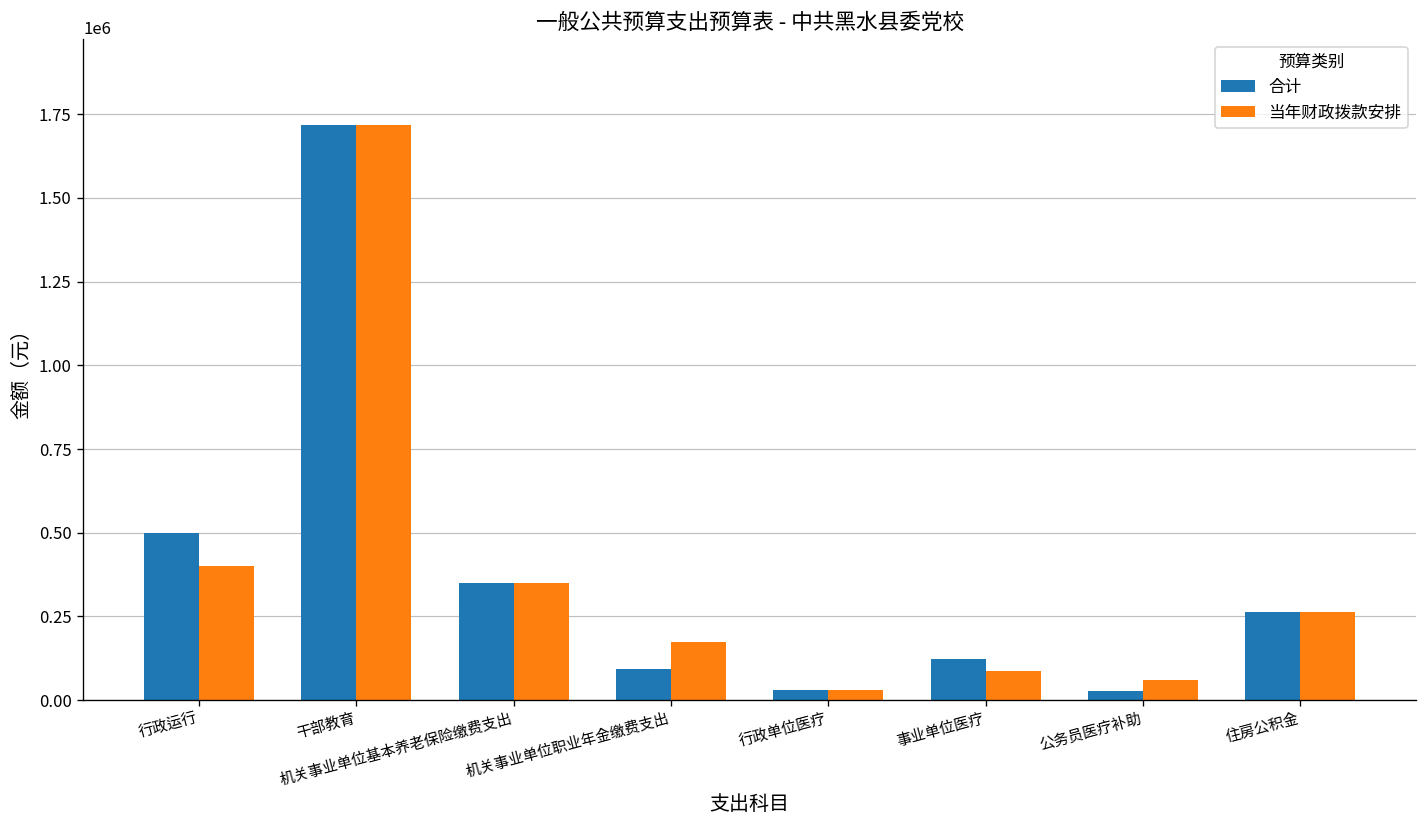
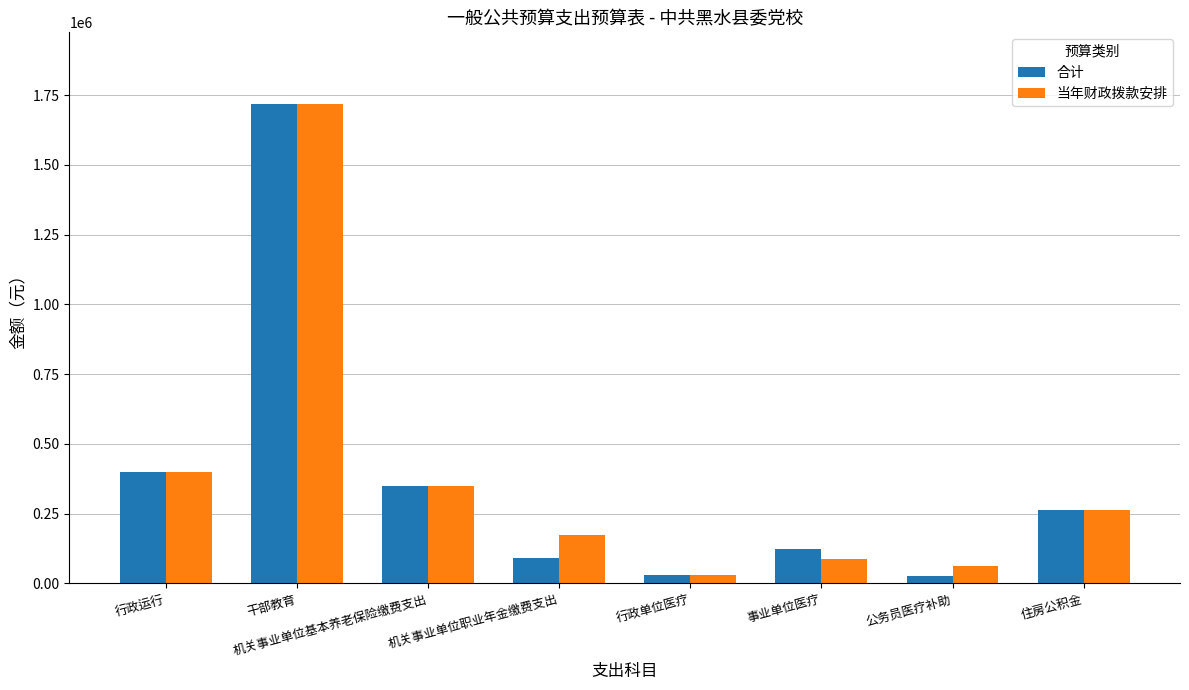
合计, 行政运行: 500000 -> 400000
